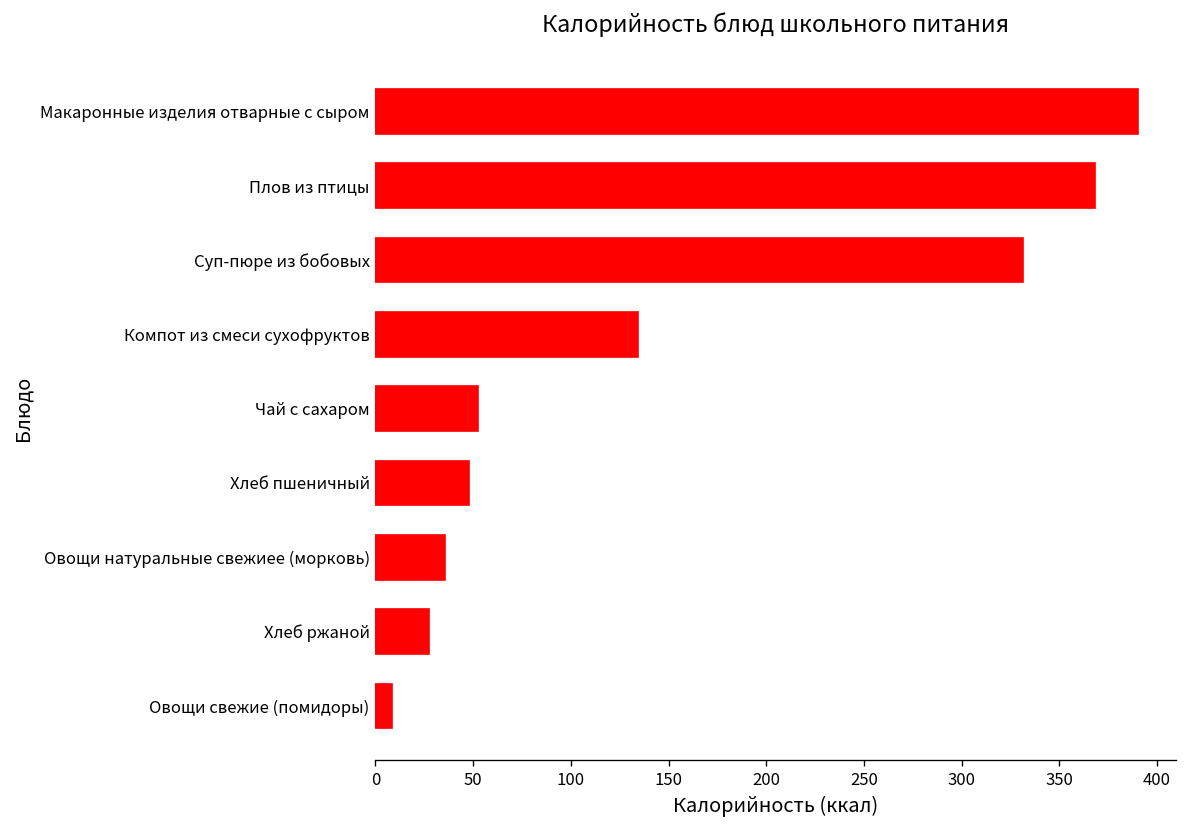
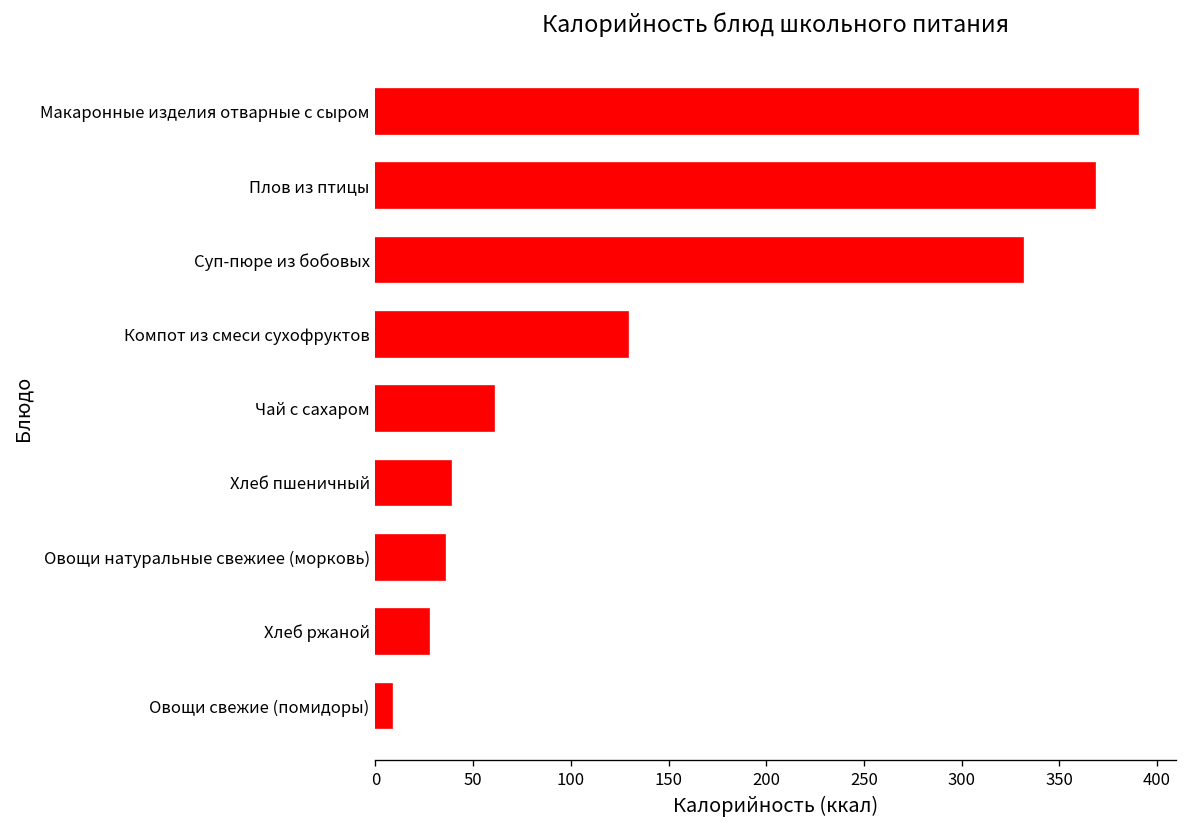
Компот из смеси сухофруктов: 135 -> 129
Чай с сахаром: 52 -> 60
Хлеб пшеничный: 48 -> 39
